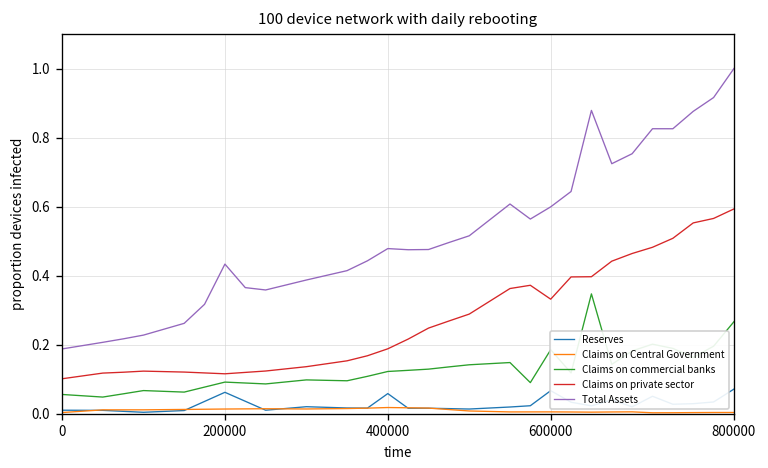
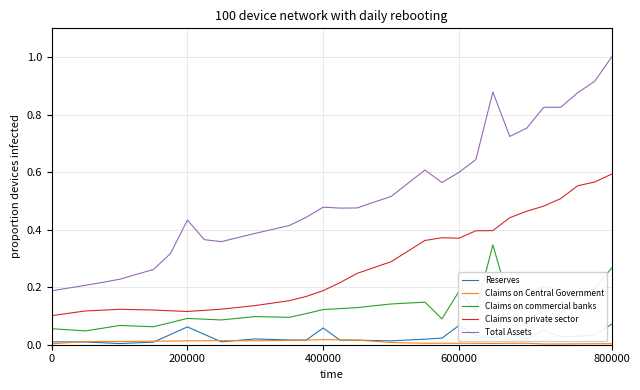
Claims on private sector, 600000: 0.33 -> 0.37
